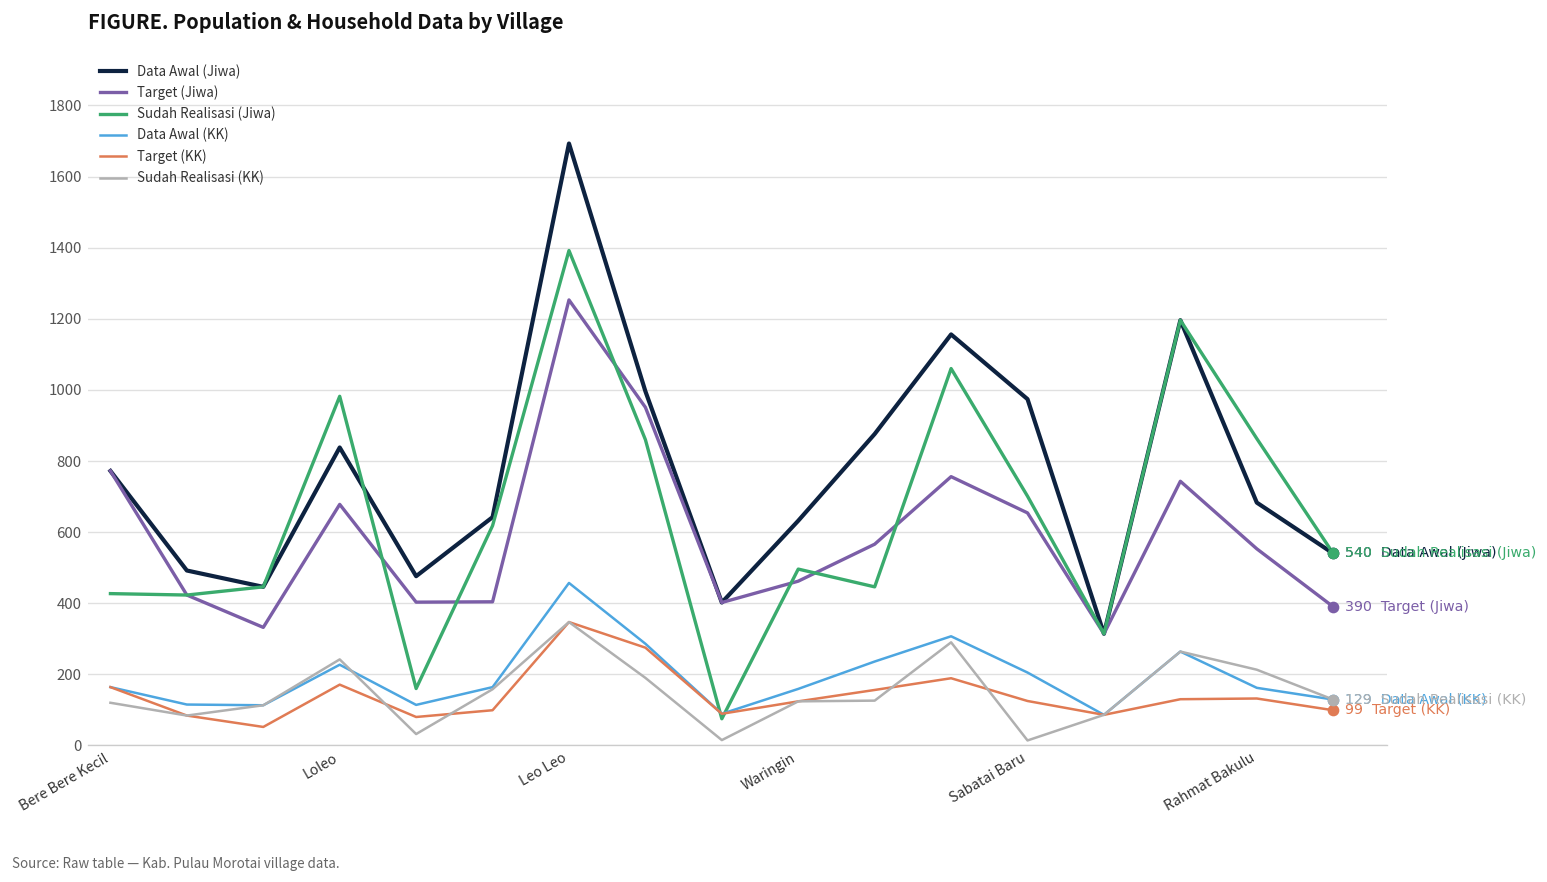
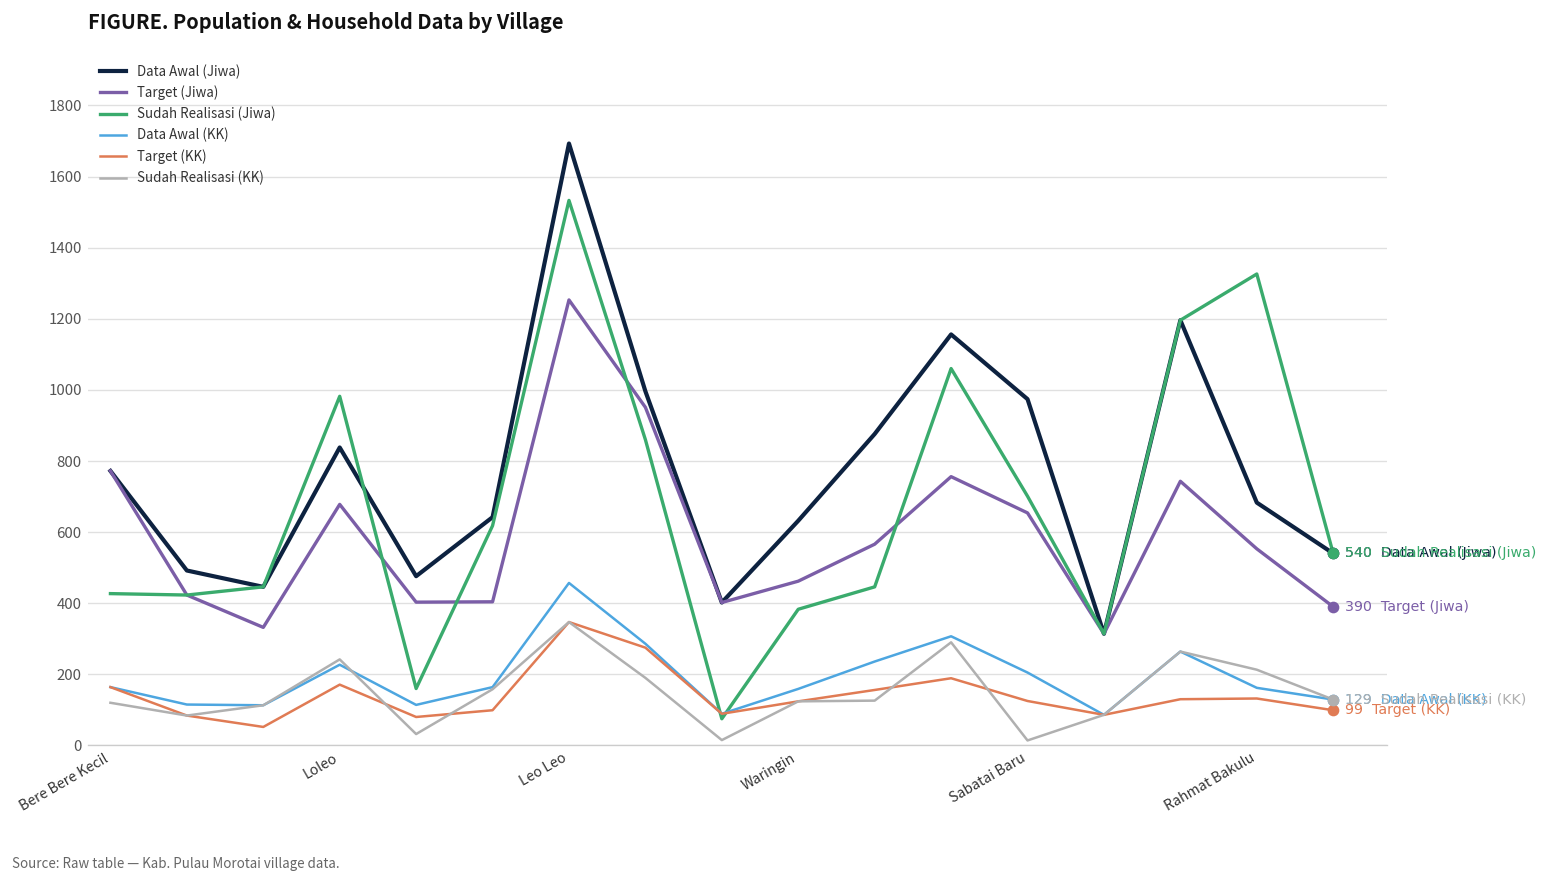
Sudah Realisasi (Jiwa), Leo Leo: 1390 -> 1530
Sudah Realisasi (Jiwa), Waringin: 500 -> 380
Sudah Realisasi (Jiwa), Rahmat Bakulu: 860 -> 1330
